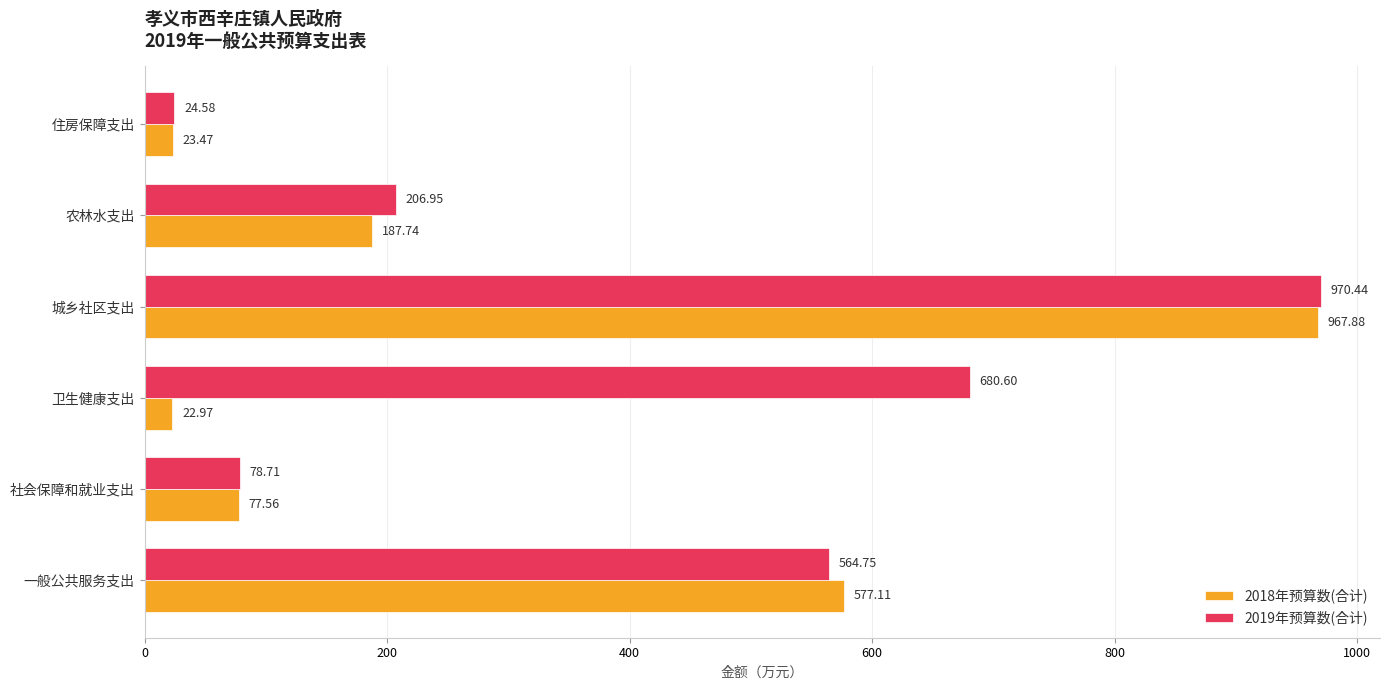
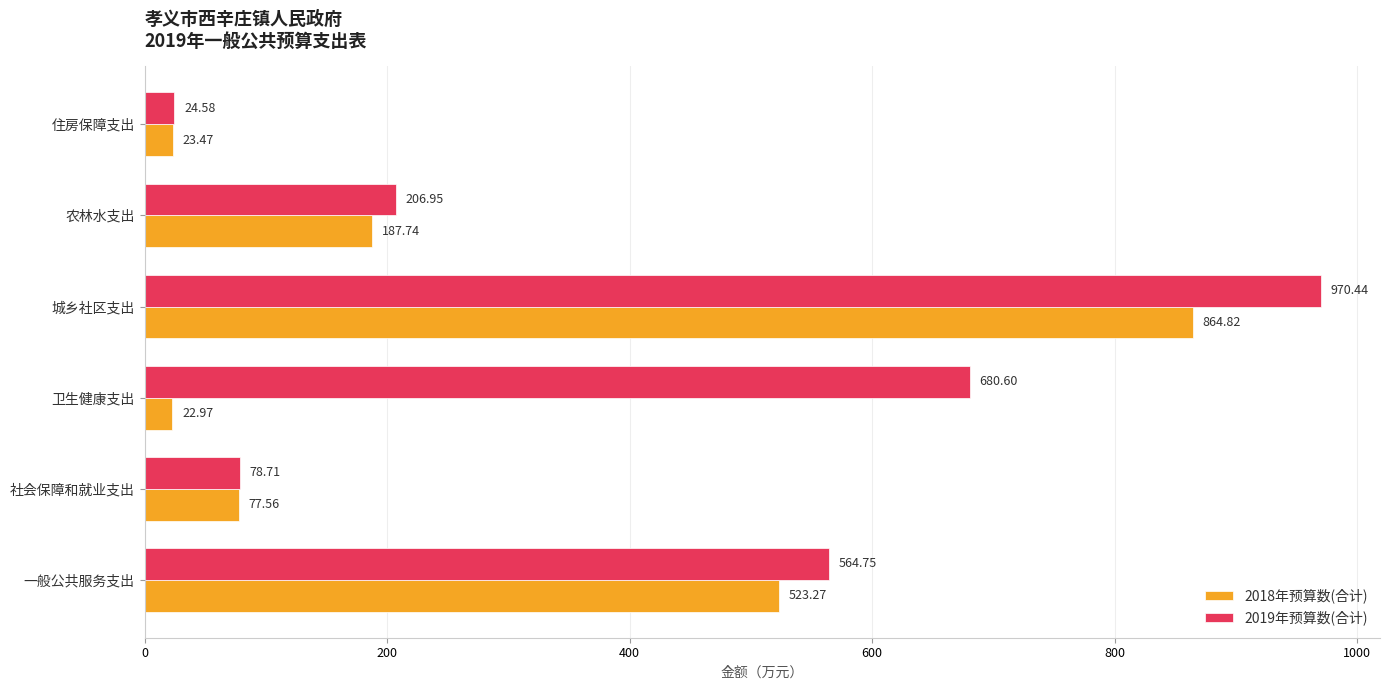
2018年预算数(合计), 城乡社区支出: 967.88 -> 864.82
2018年预算数(合计), 一般公共服务支出: 577.11 -> 523.27
